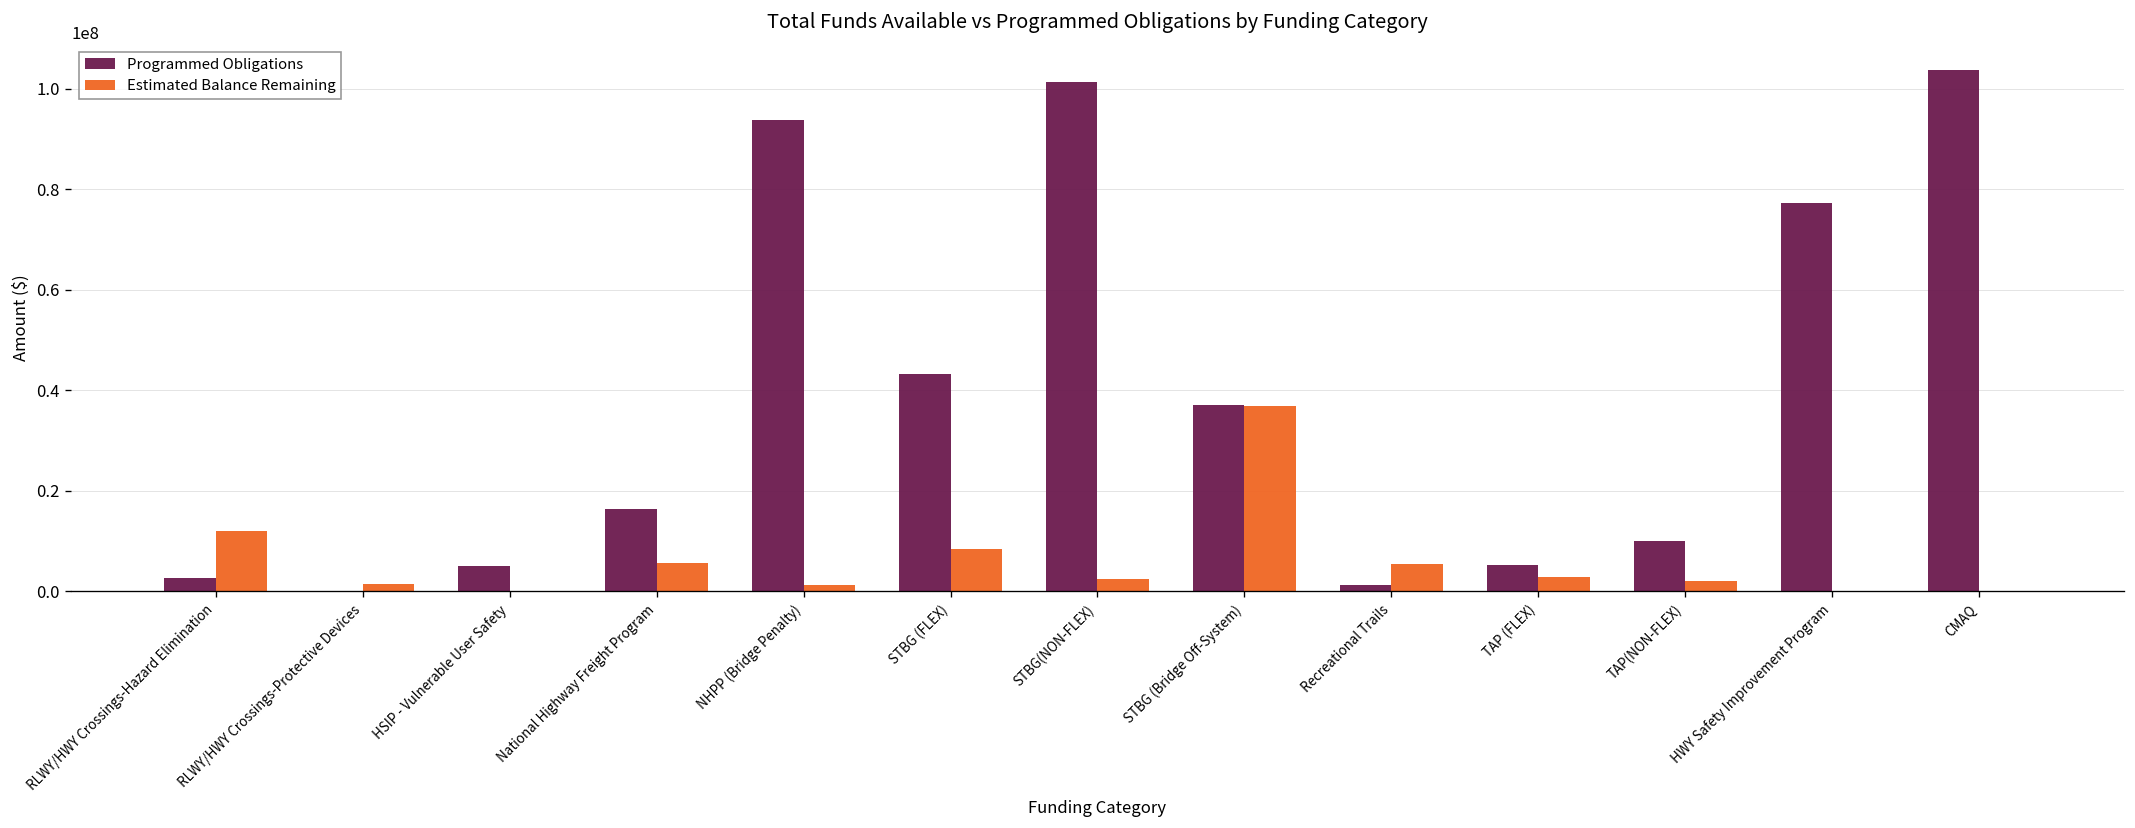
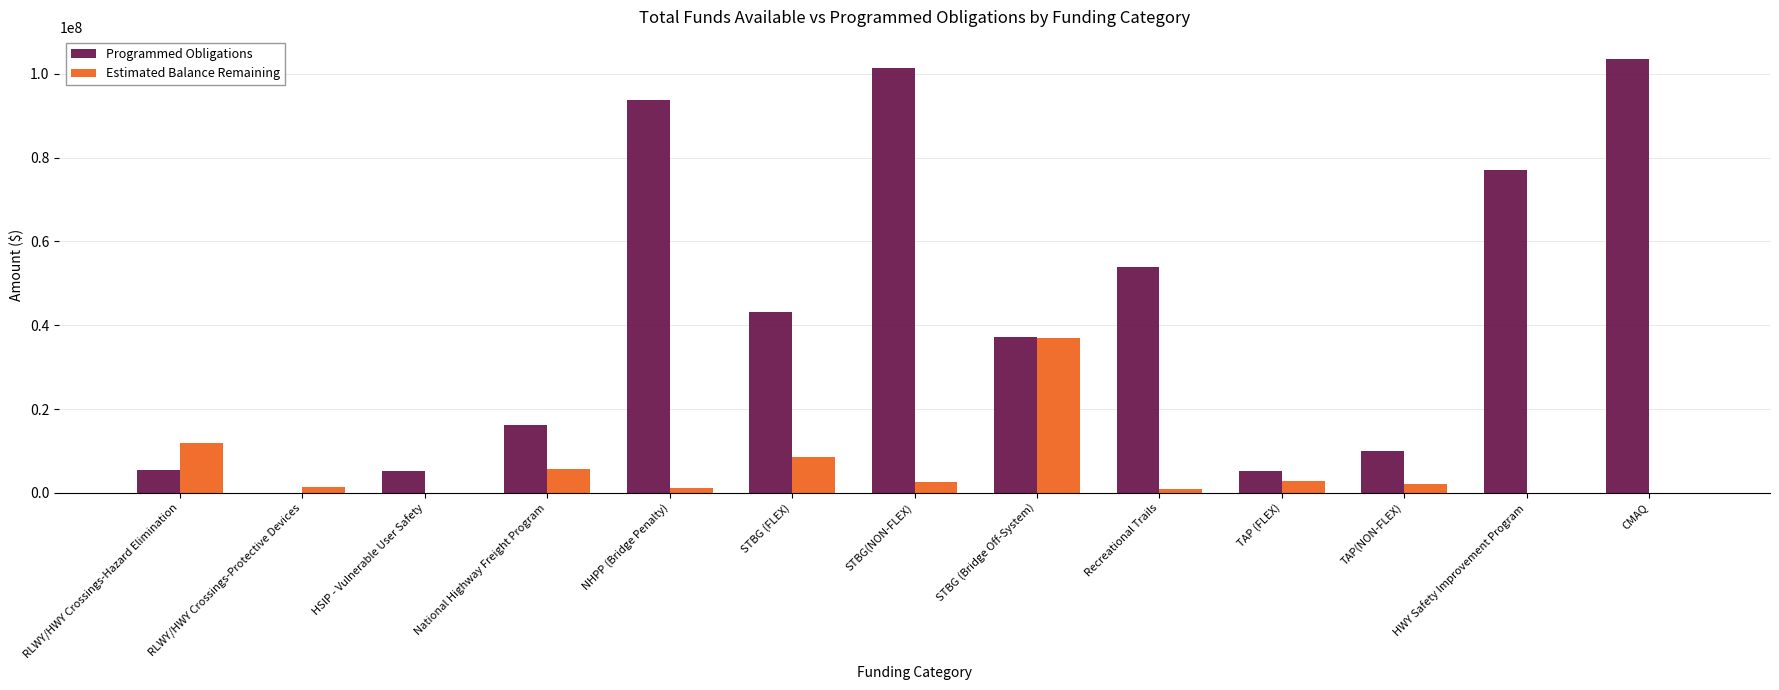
Programmed Obligations, RLWY/HWY Crossings-Hazard Elimination: 3000000 -> 6000000
Programmed Obligations, Recreational Trails: 1000000 -> 54000000
Estimated Balance Remaining, Recreational Trails: 5000000 -> 1000000
